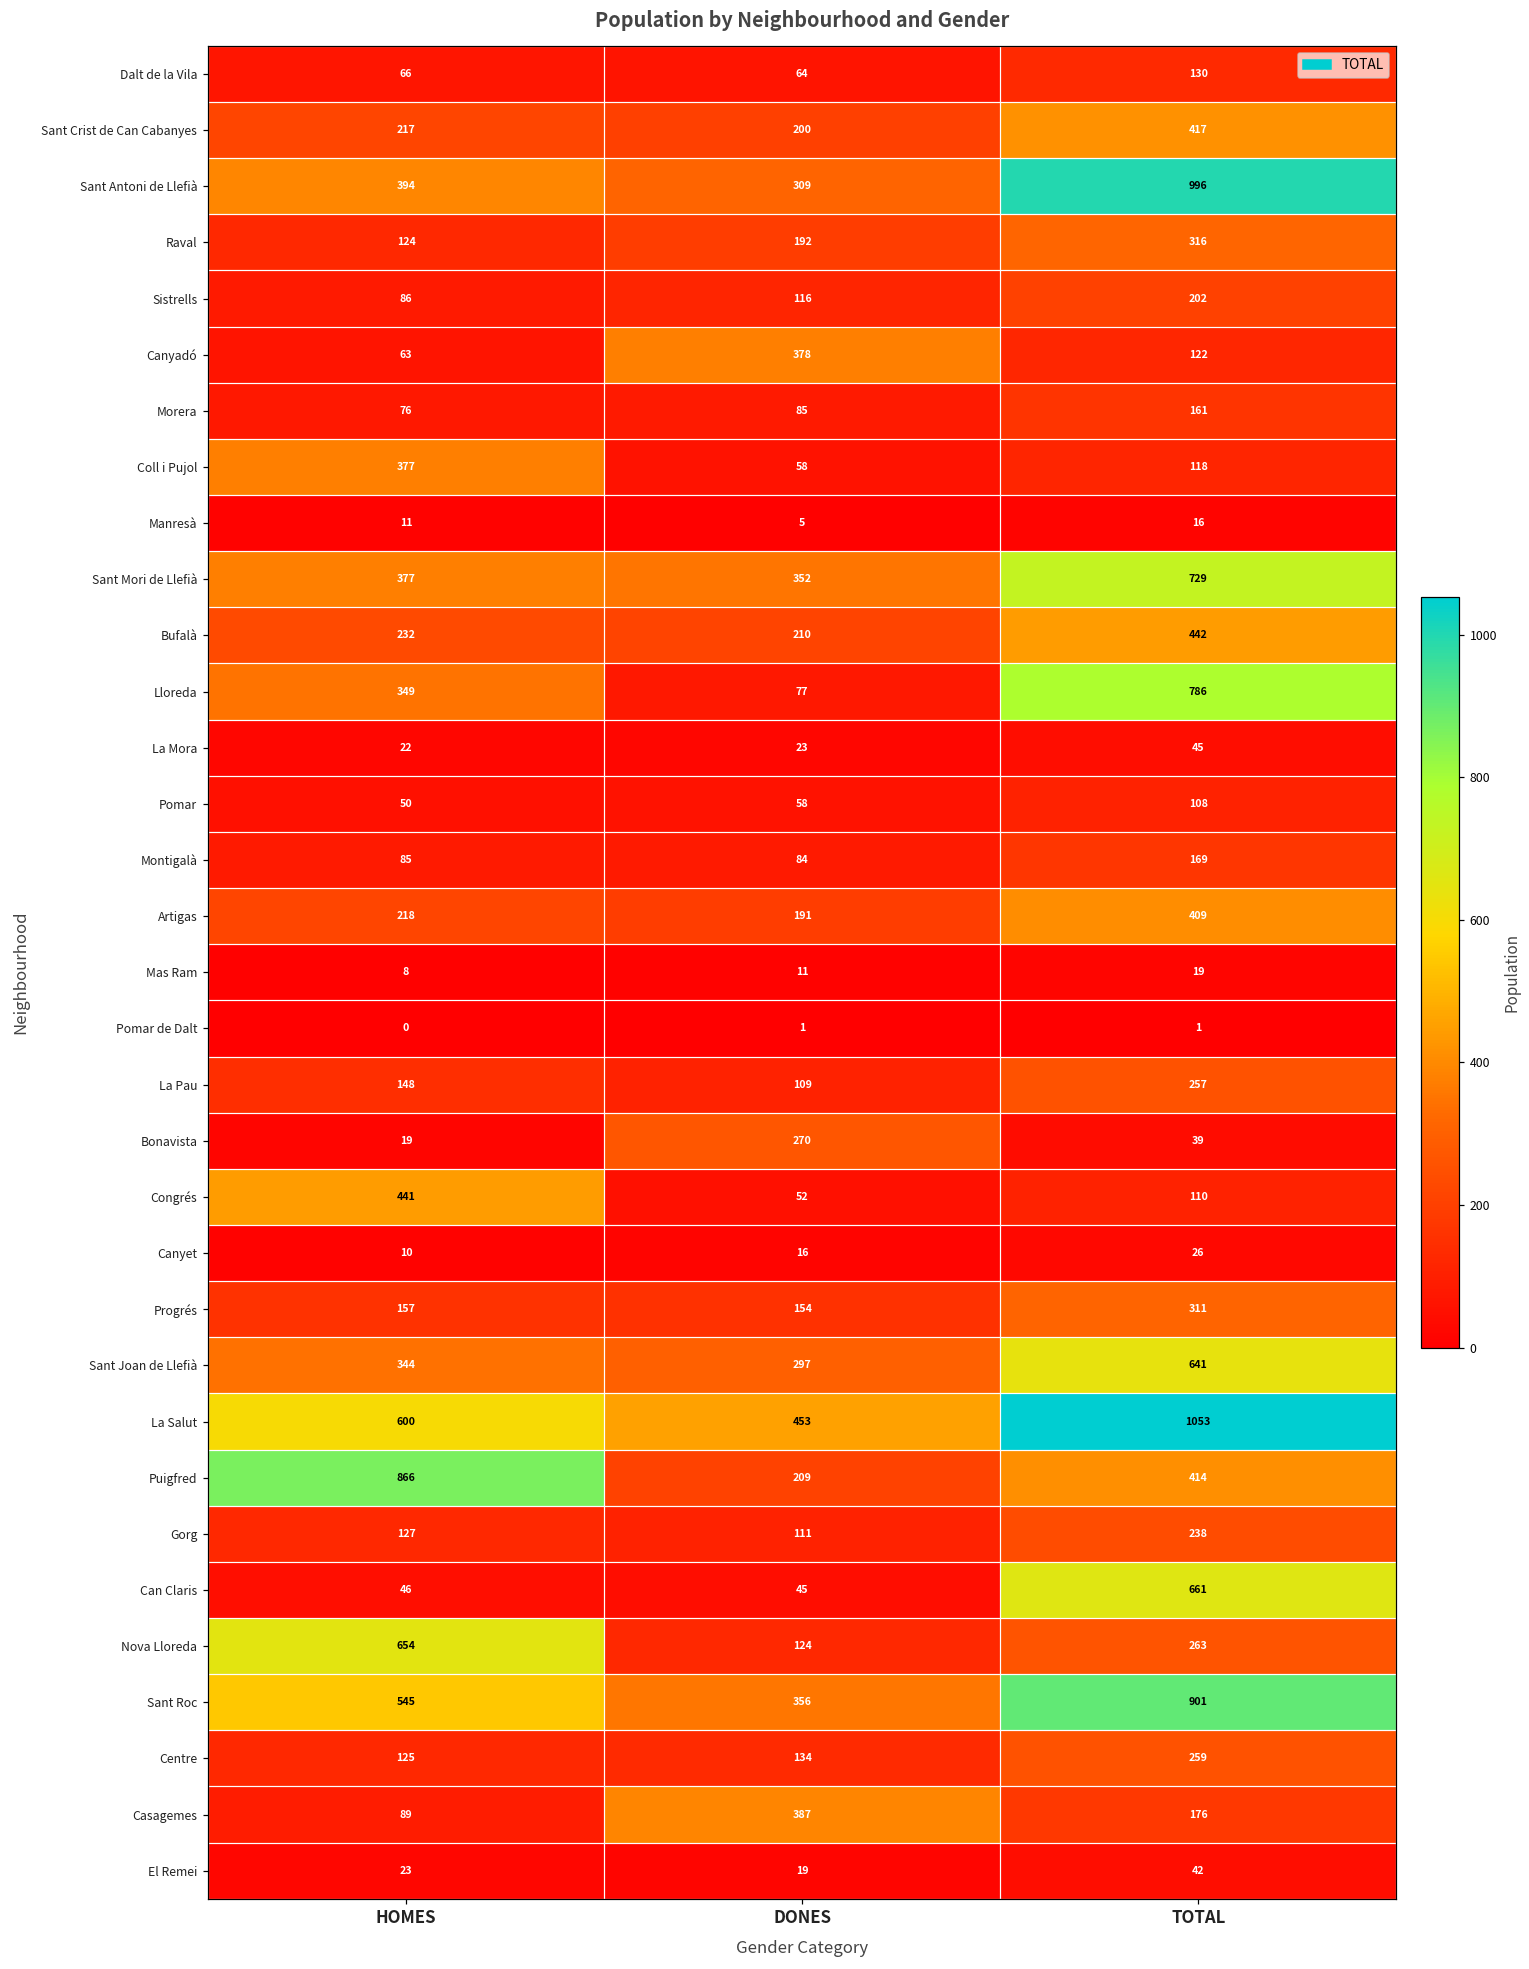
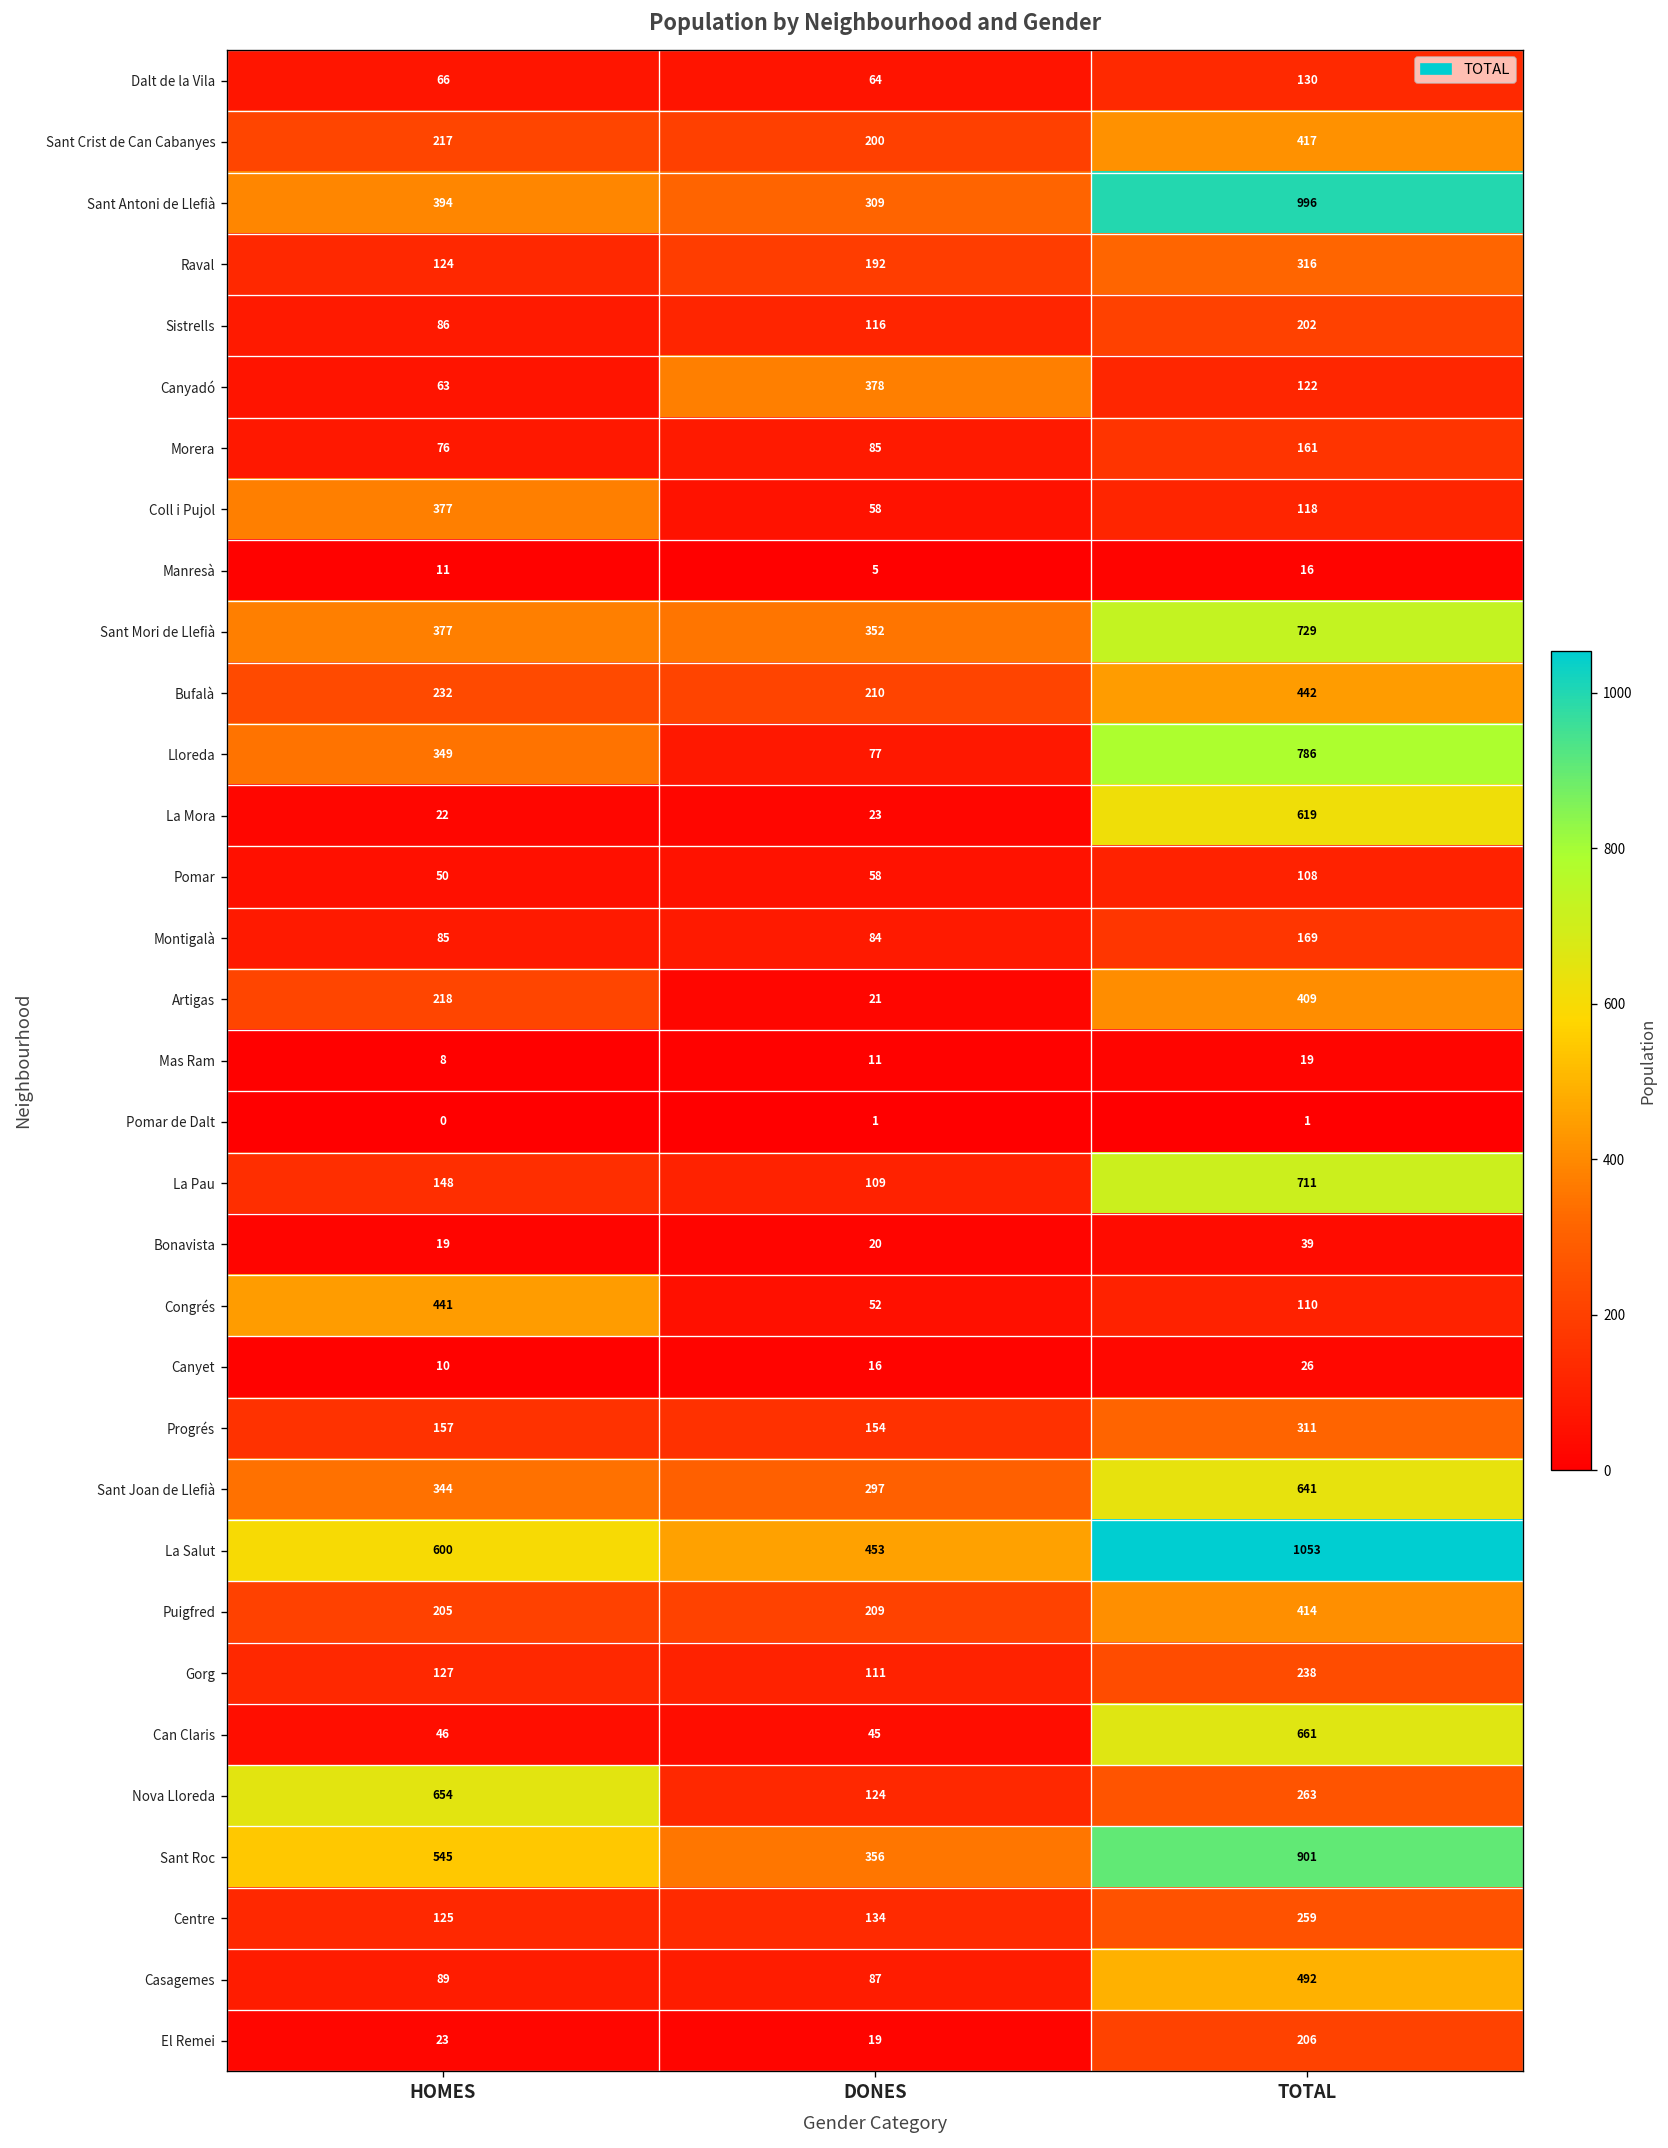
La Mora, TOTAL: 45 -> 619
Artigas, DONES: 191 -> 21
La Pau, TOTAL: 257 -> 711
Bonavista, DONES: 270 -> 20
Puigfred, HOMES: 866 -> 205
Casagemes, DONES: 387 -> 87
Casagemes, TOTAL: 176 -> 492
El Remei, TOTAL: 42 -> 206
